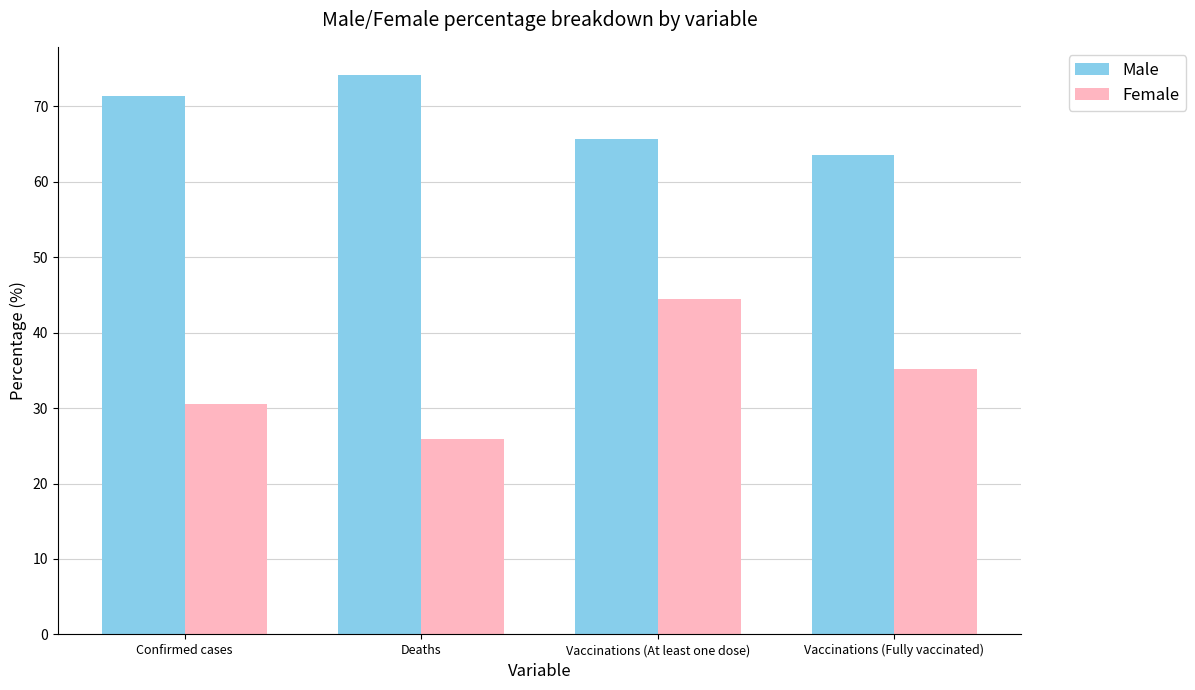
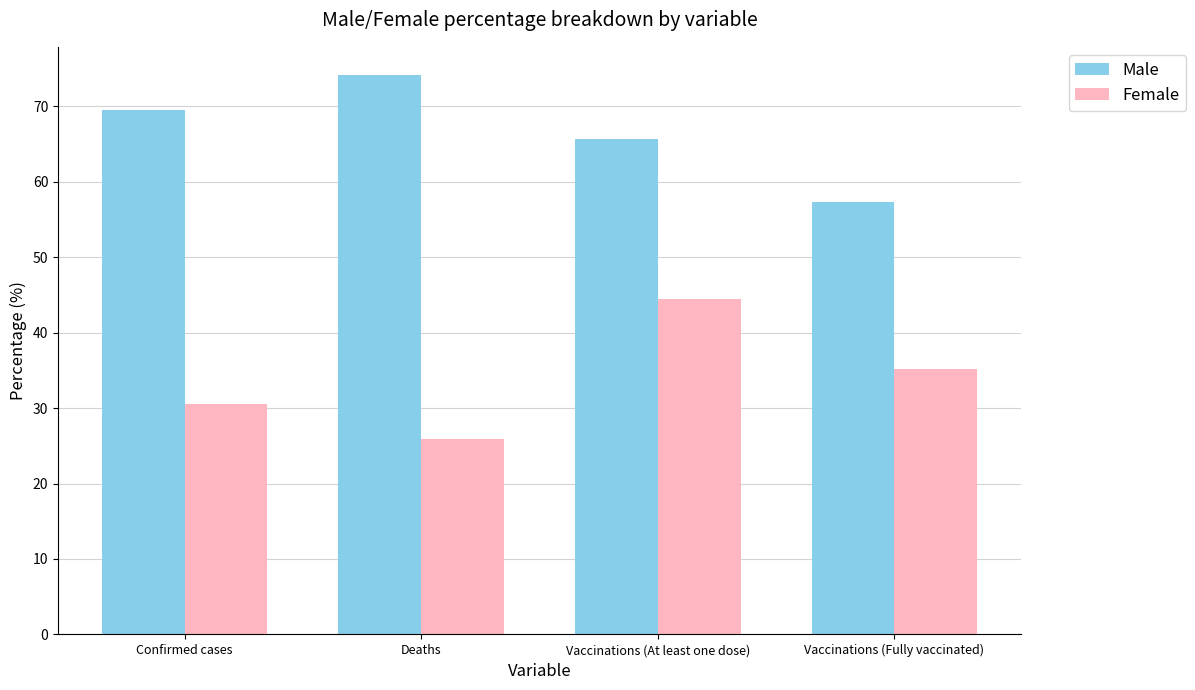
Male, Confirmed cases: 71 -> 70
Male, Vaccinations (Fully vaccinated): 64 -> 57
